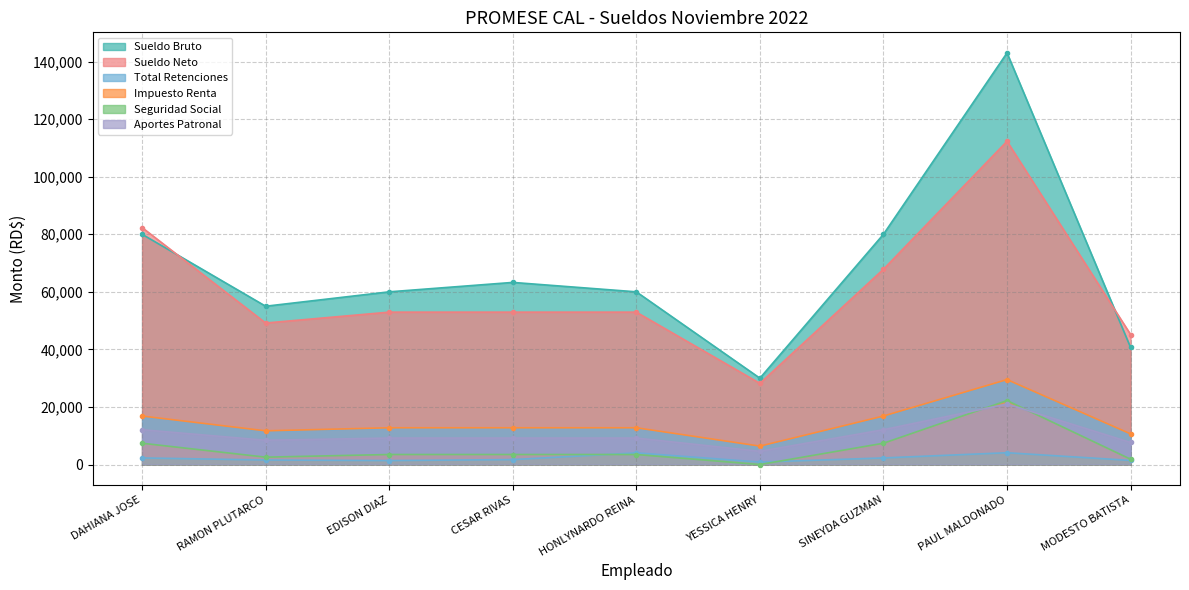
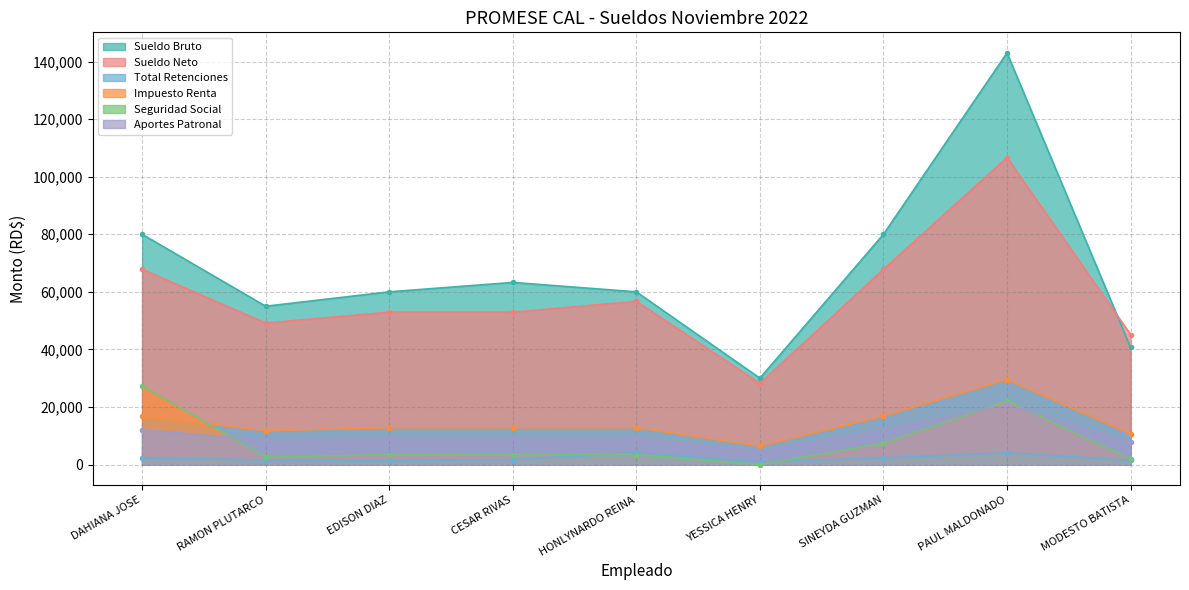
Sueldo Neto, DAHIANA JOSE: 82,000 -> 68,000
Impuesto Renta, DAHIANA JOSE: 7,000 -> 27,000
Sueldo Neto, HONLYNARDO REINA: 53,000 -> 57,000
Sueldo Neto, PAUL MALDONADO: 112,000 -> 107,000
